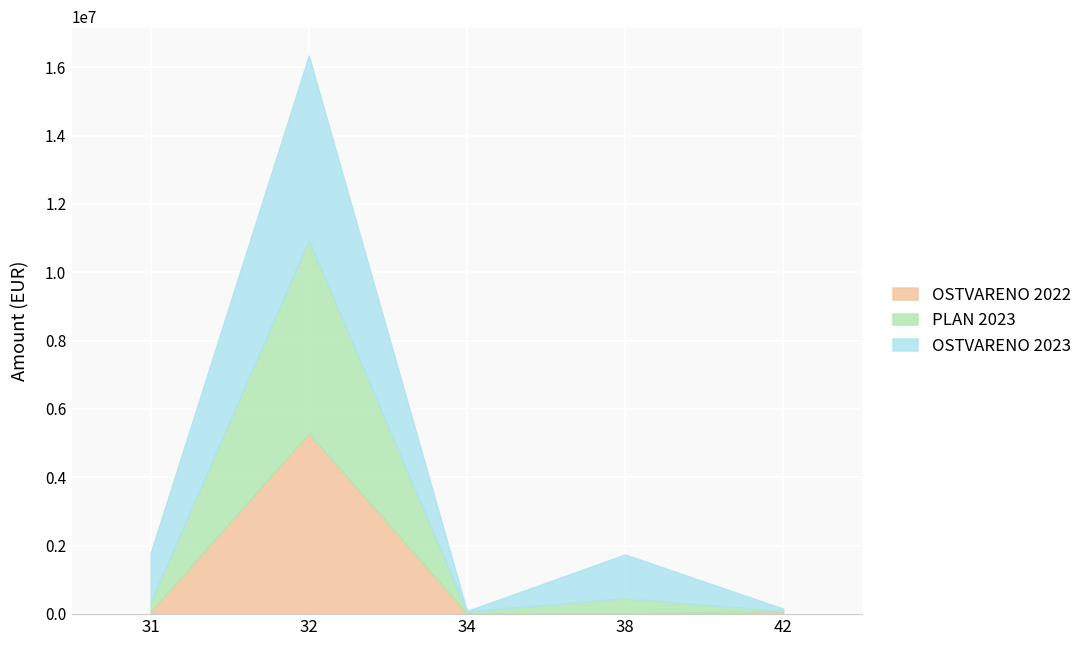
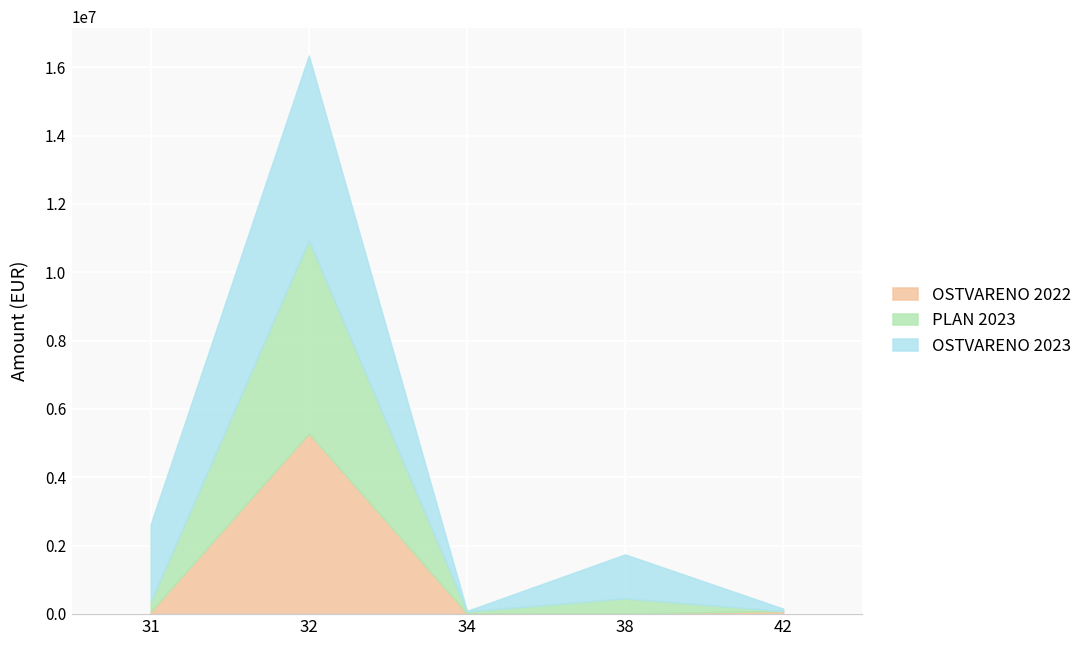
OSTVARENO 2023, 31: 1400000 -> 2300000
